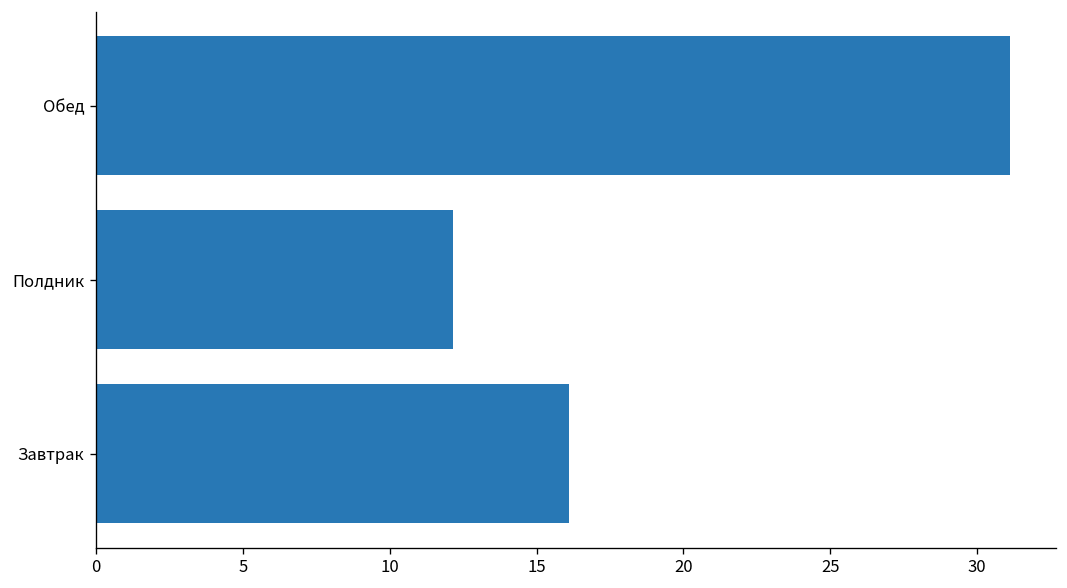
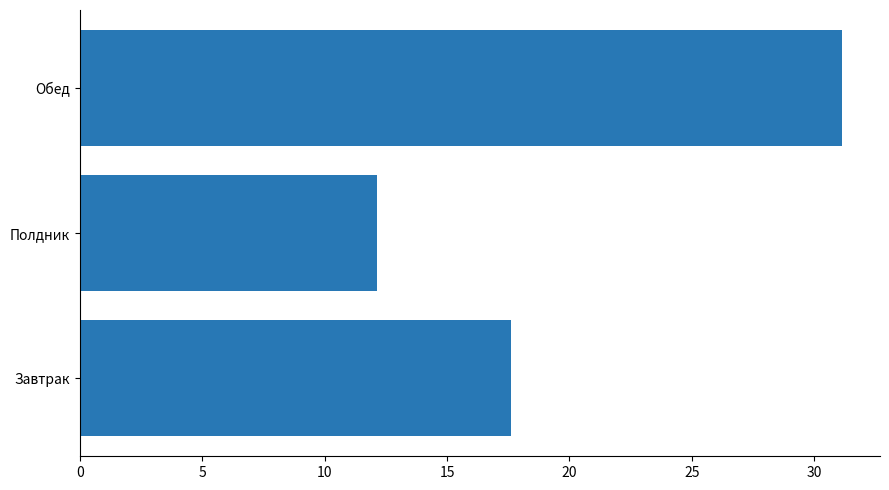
Завтрак: 16.1 -> 17.6
